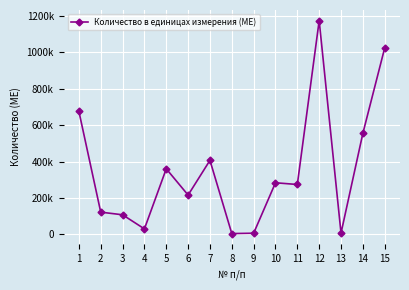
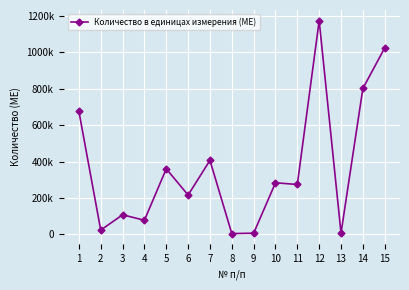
2: 120000 -> 20000
4: 30000 -> 80000
14: 550000 -> 800000
